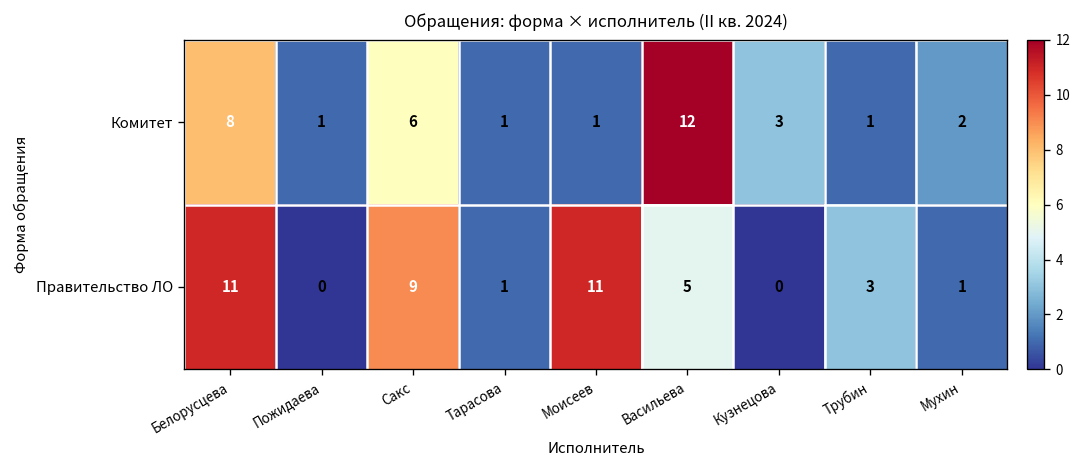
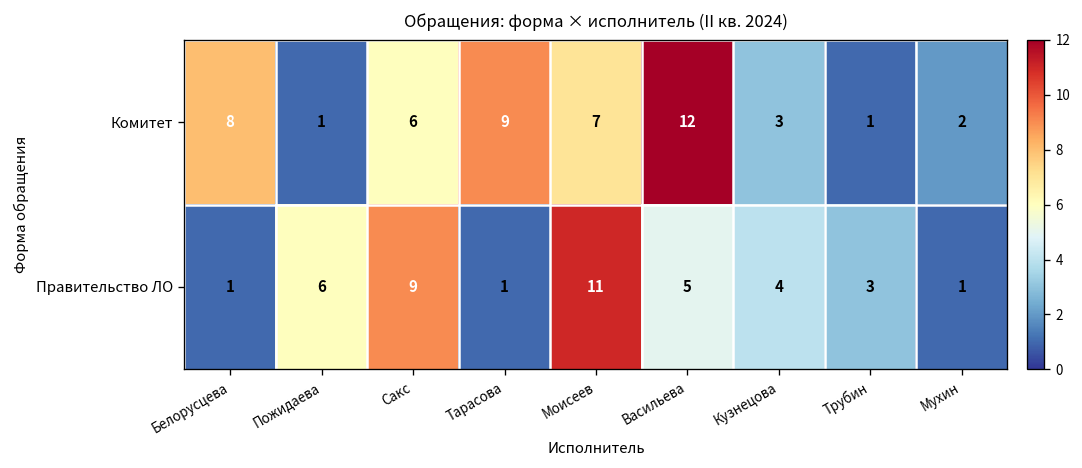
Комитет, Тарасова: 1 -> 9
Комитет, Моисеев: 1 -> 7
Правительство ЛО, Белорусцева: 11 -> 1
Правительство ЛО, Пожидаева: 0 -> 6
Правительство ЛО, Кузнецова: 0 -> 4
